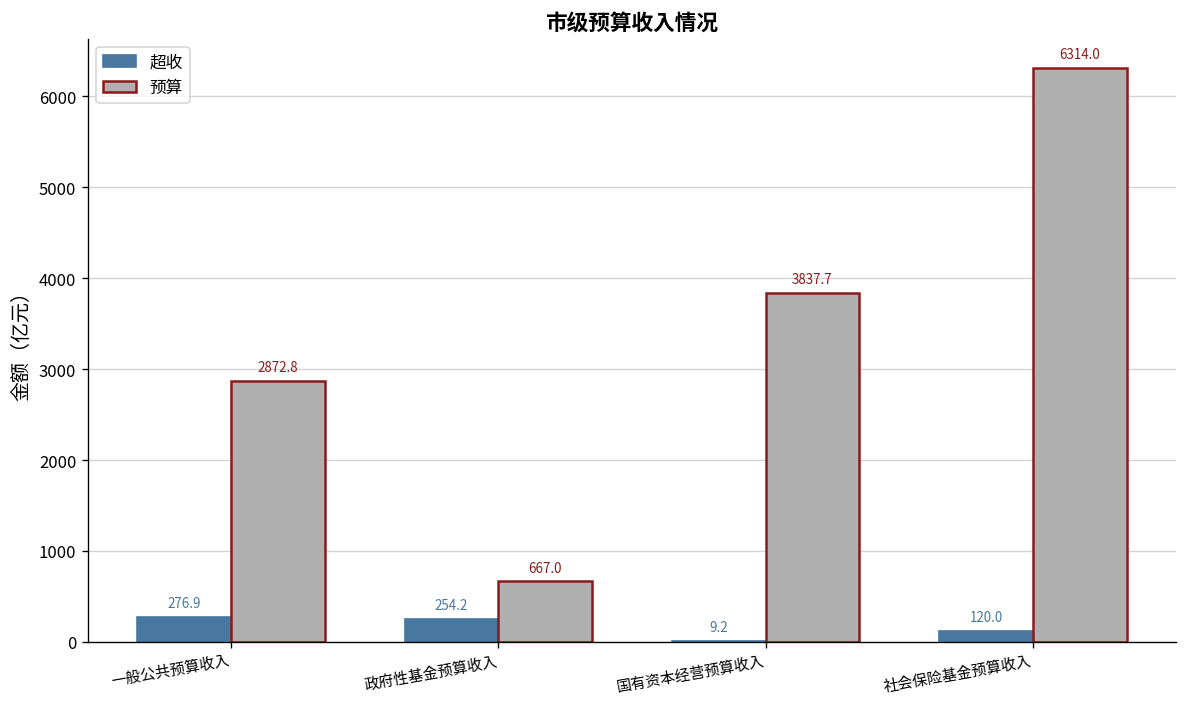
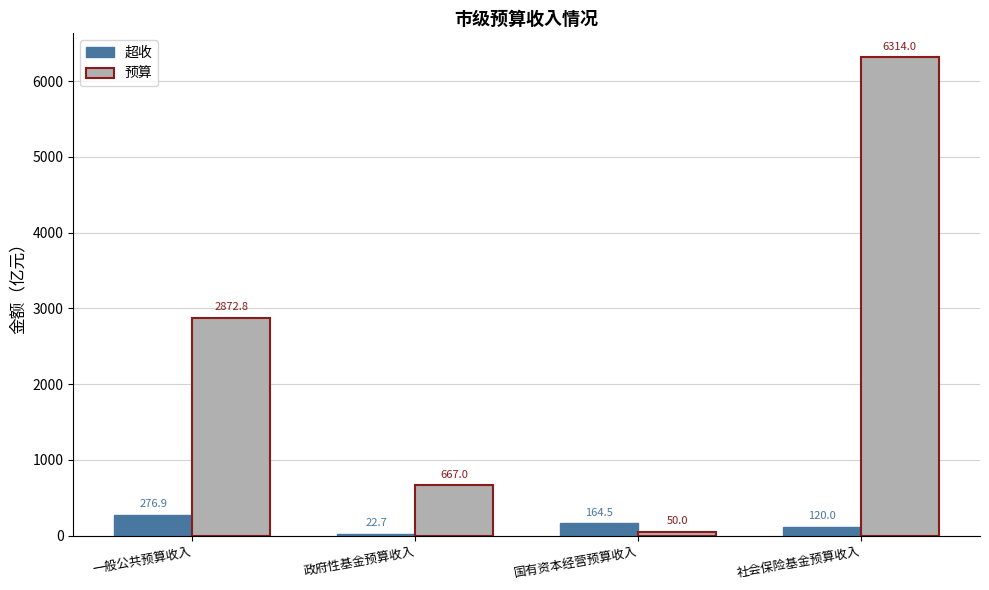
超收, 政府性基金预算收入: 254.2 -> 22.7
超收, 国有资本经营预算收入: 9.2 -> 164.5
预算, 国有资本经营预算收入: 3837.7 -> 50.0
